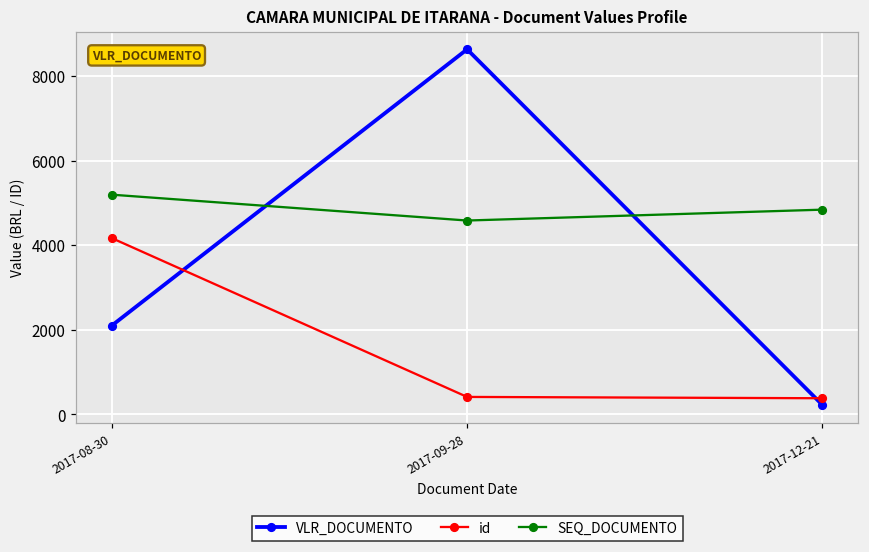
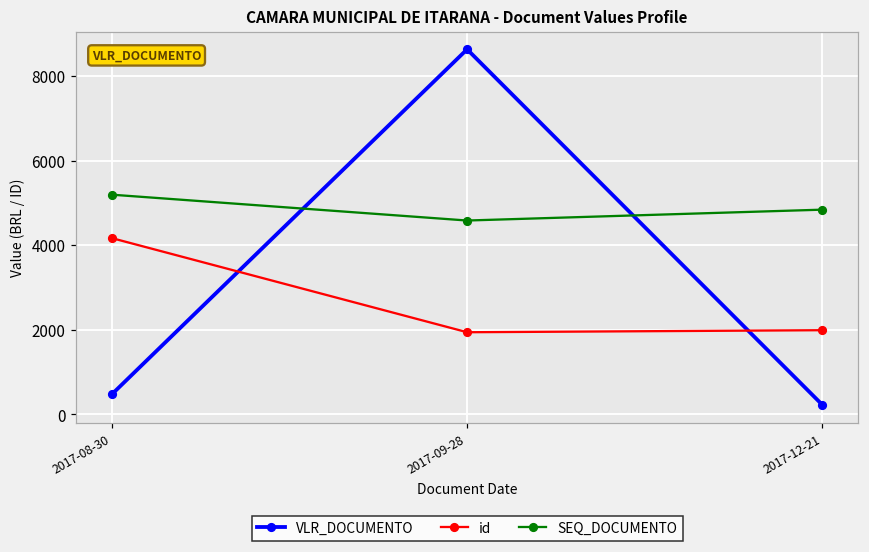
VLR_DOCUMENTO, 2017-08-30: 2100 -> 500
id, 2017-09-28: 400 -> 1900
id, 2017-12-21: 400 -> 2000
